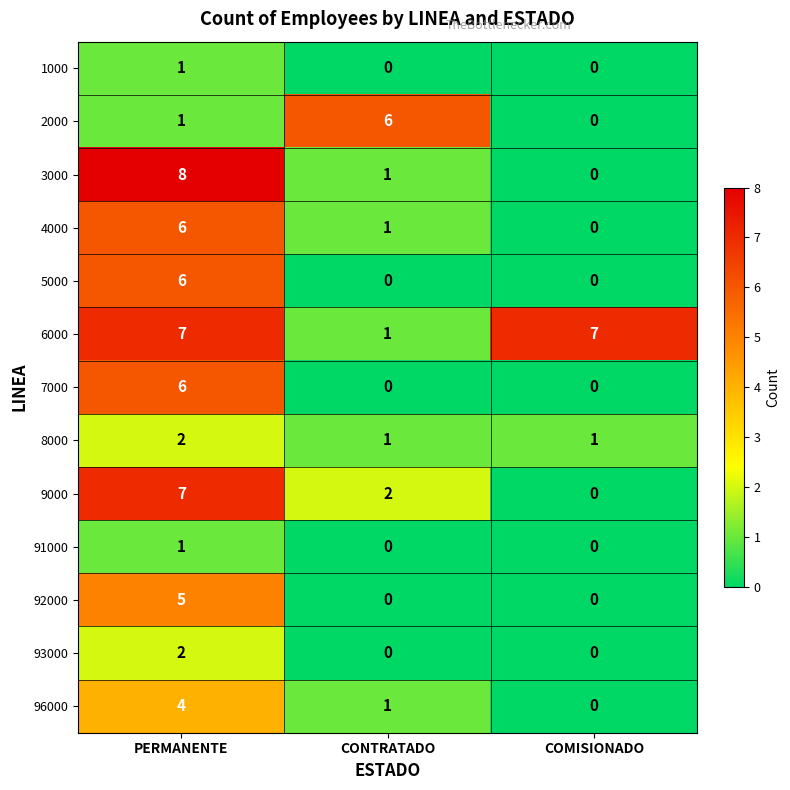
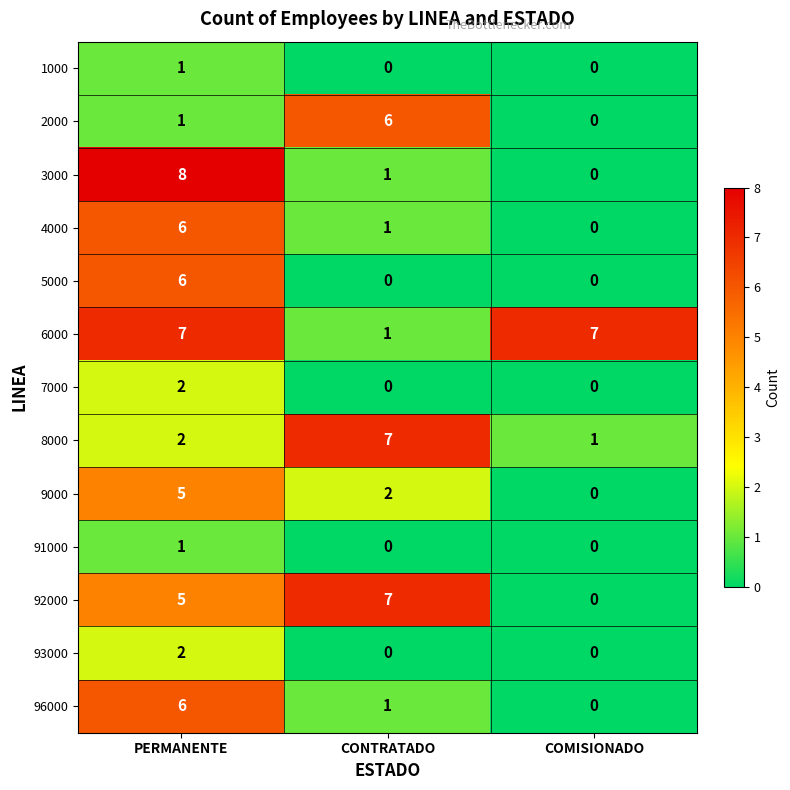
7000, PERMANENTE: 6 -> 2
8000, CONTRATADO: 1 -> 7
9000, PERMANENTE: 7 -> 5
92000, CONTRATADO: 0 -> 7
96000, PERMANENTE: 4 -> 6
